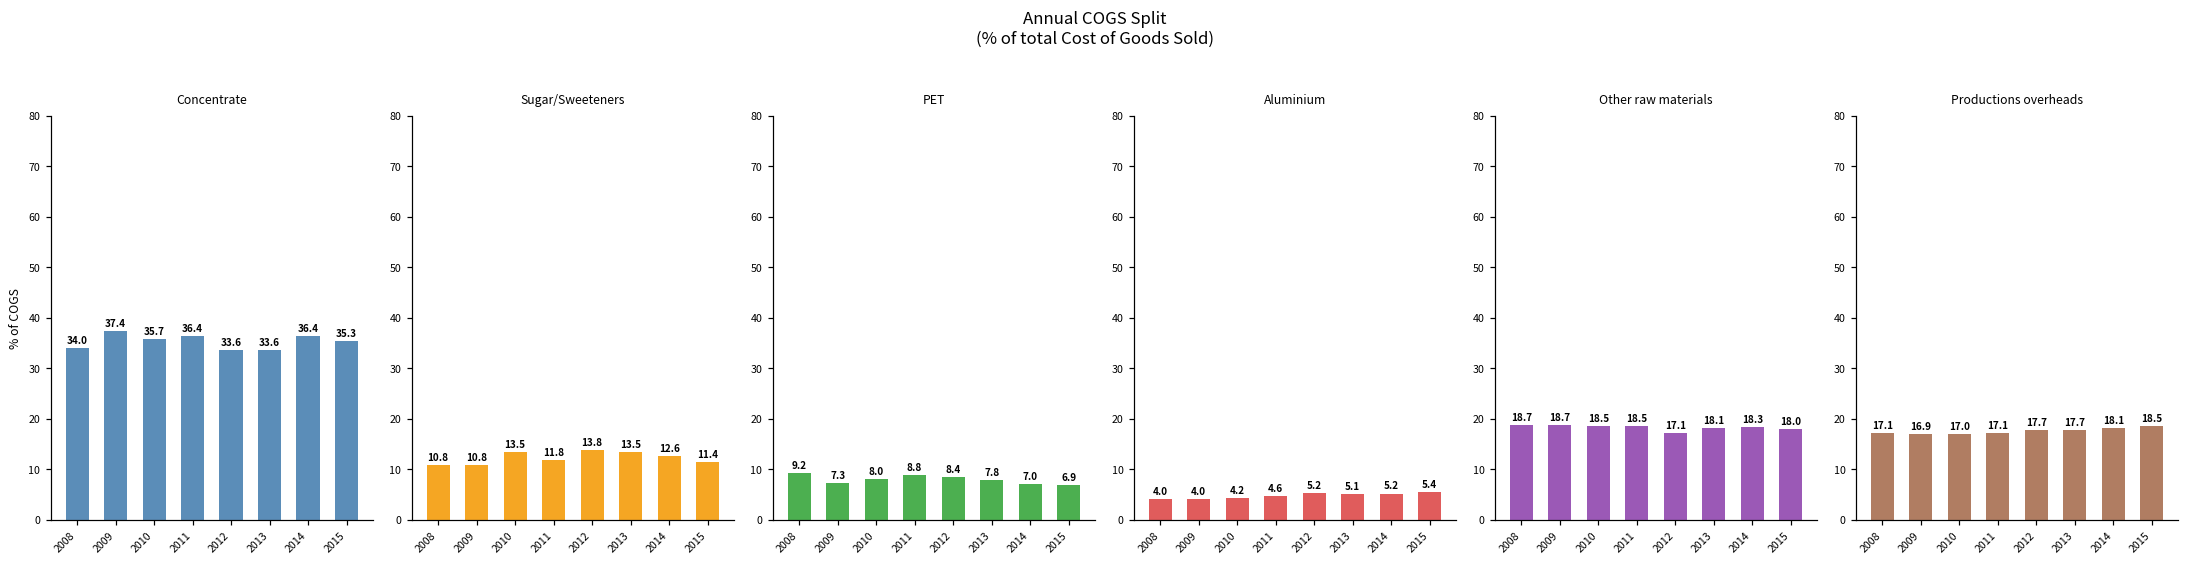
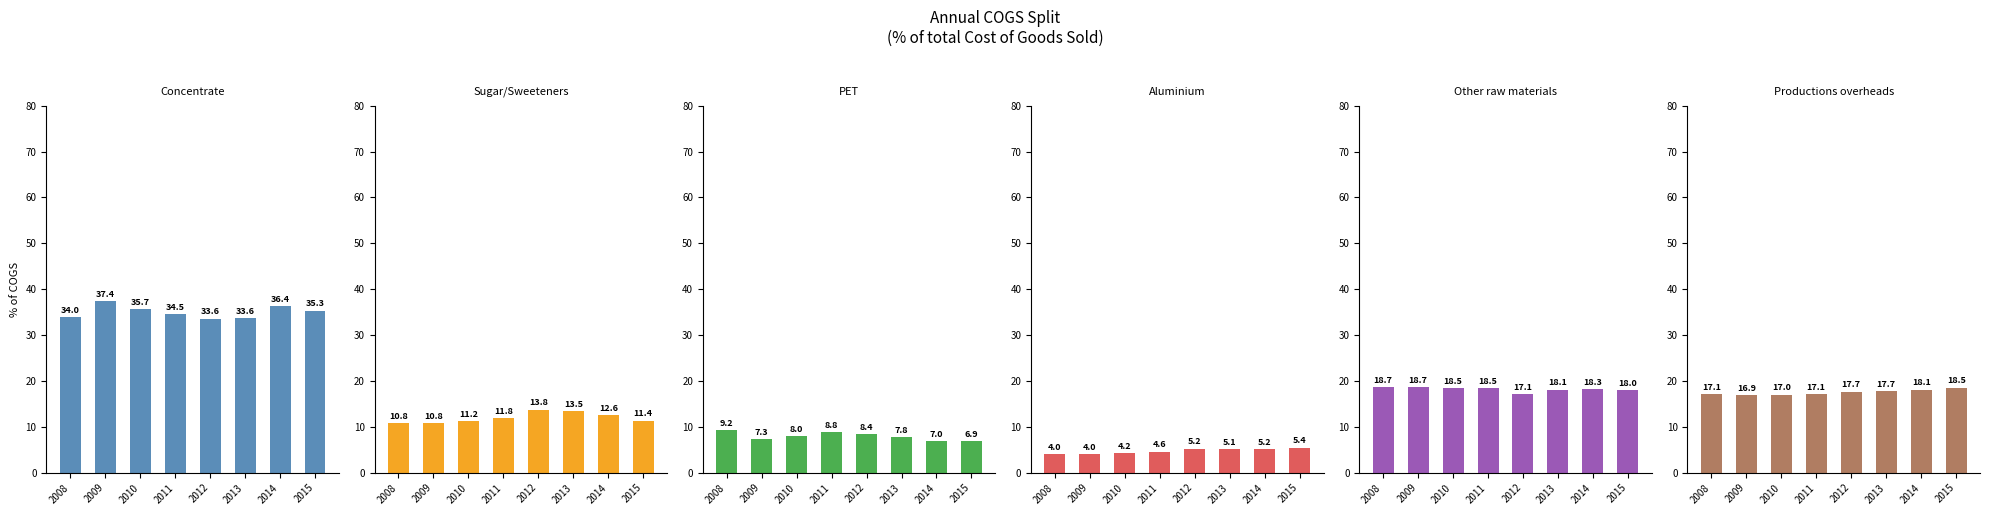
Concentrate, 2011: 36.4 -> 34.5
Sugar/Sweeteners, 2010: 13.5 -> 11.2
